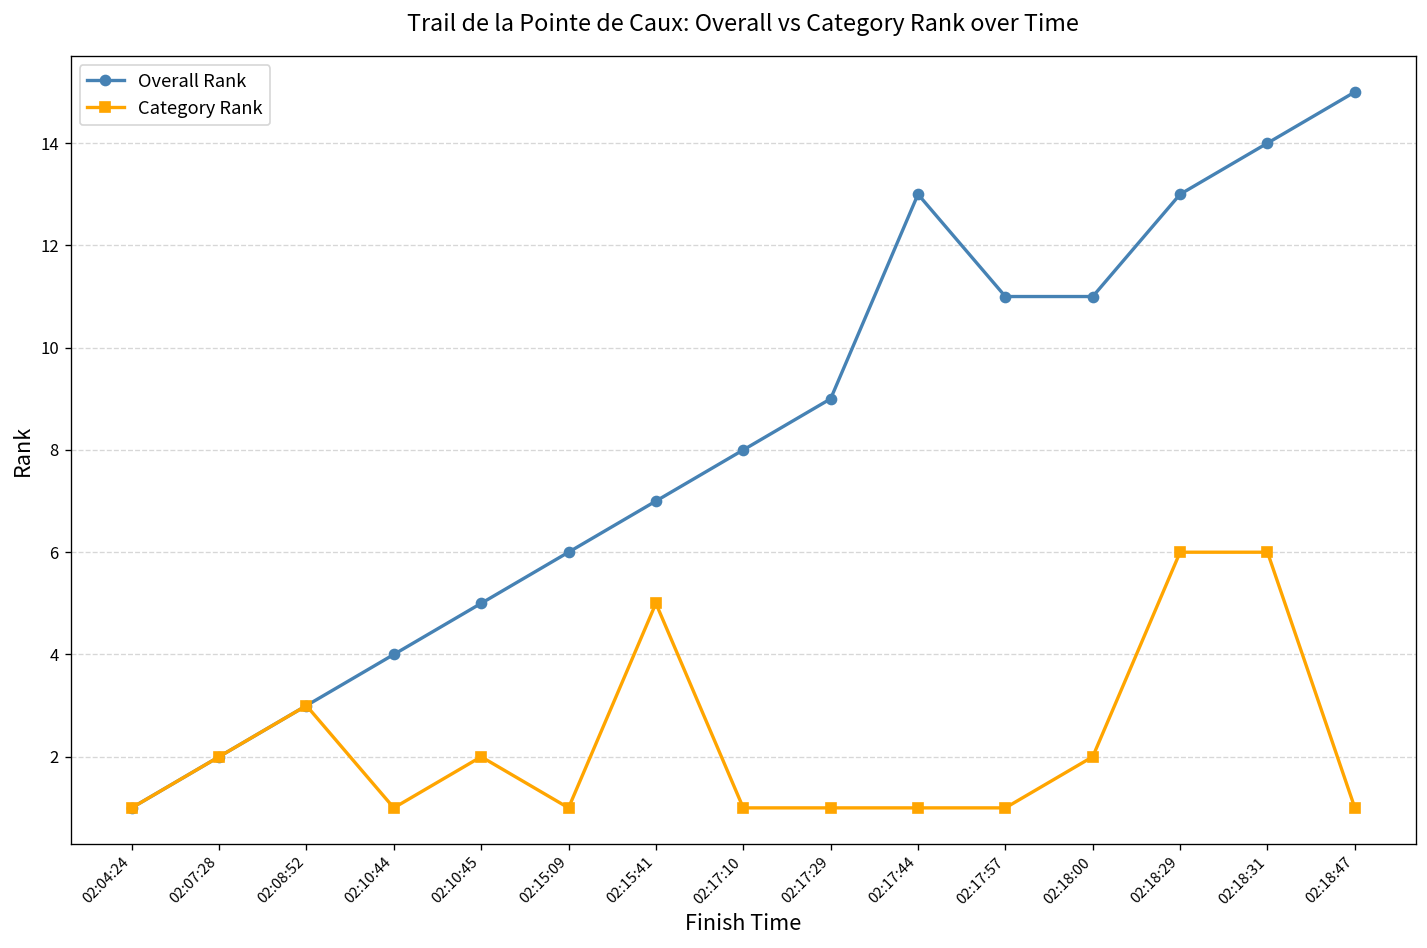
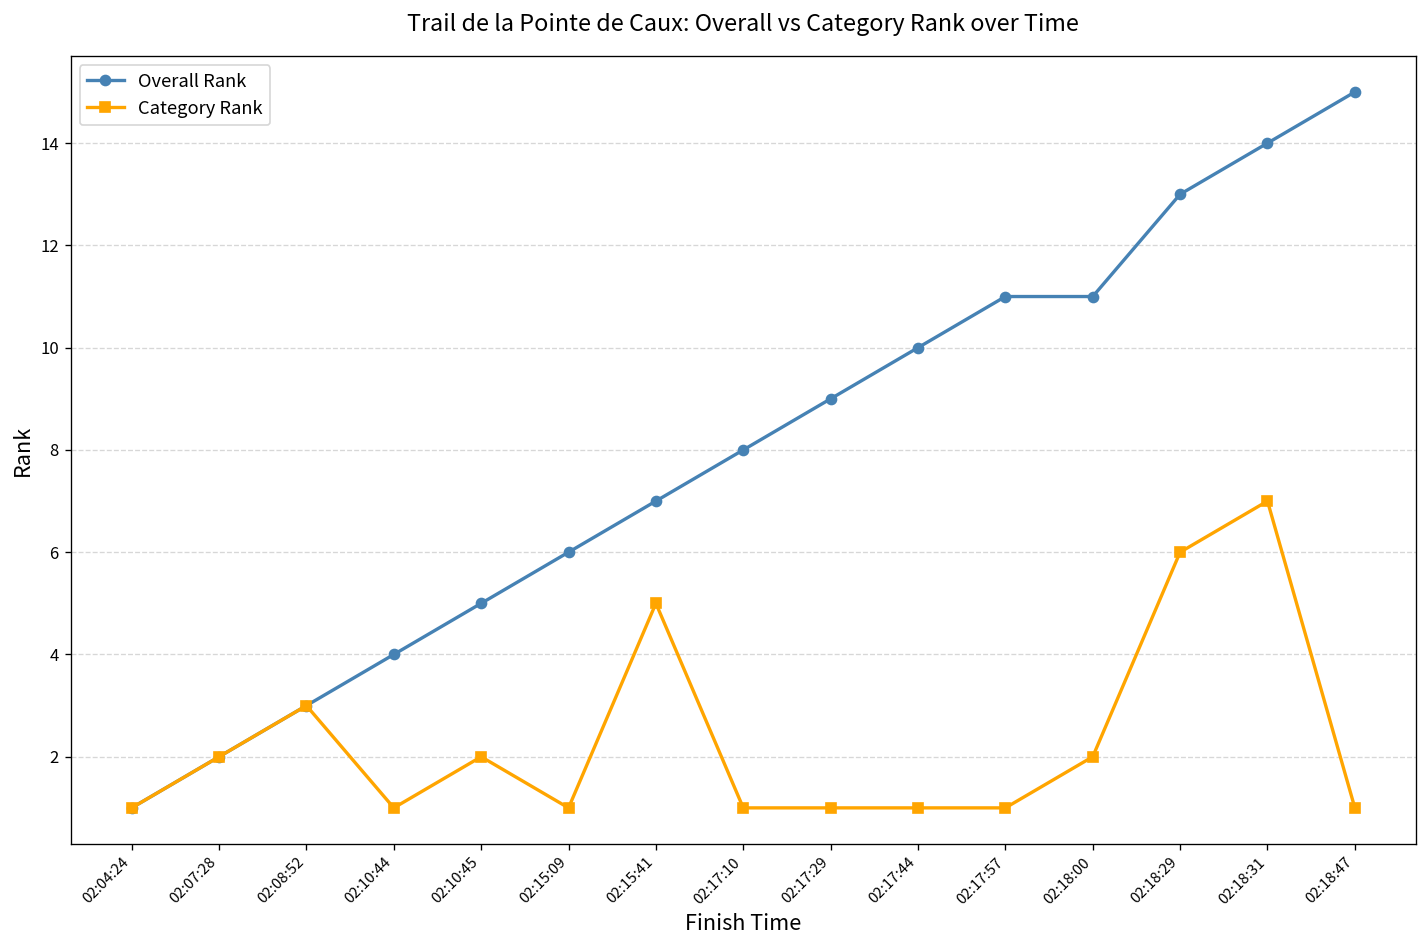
Overall Rank, 02:17:44: 13 -> 10
Category Rank, 02:18:31: 6 -> 7
